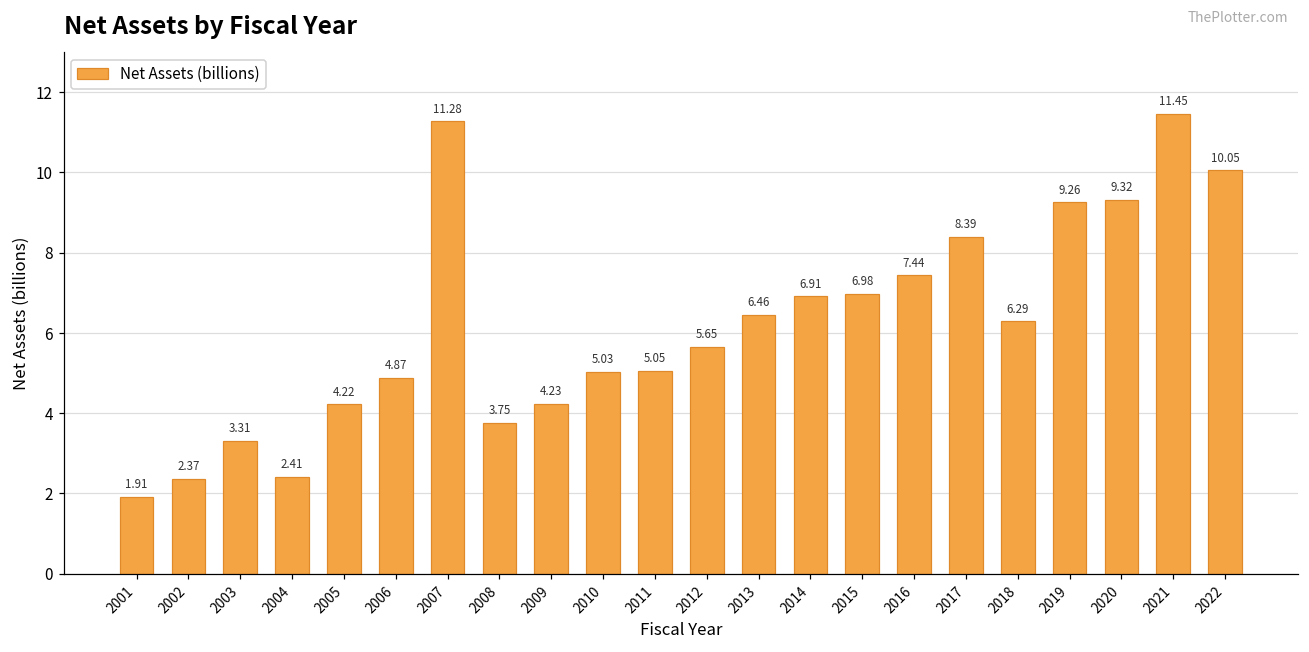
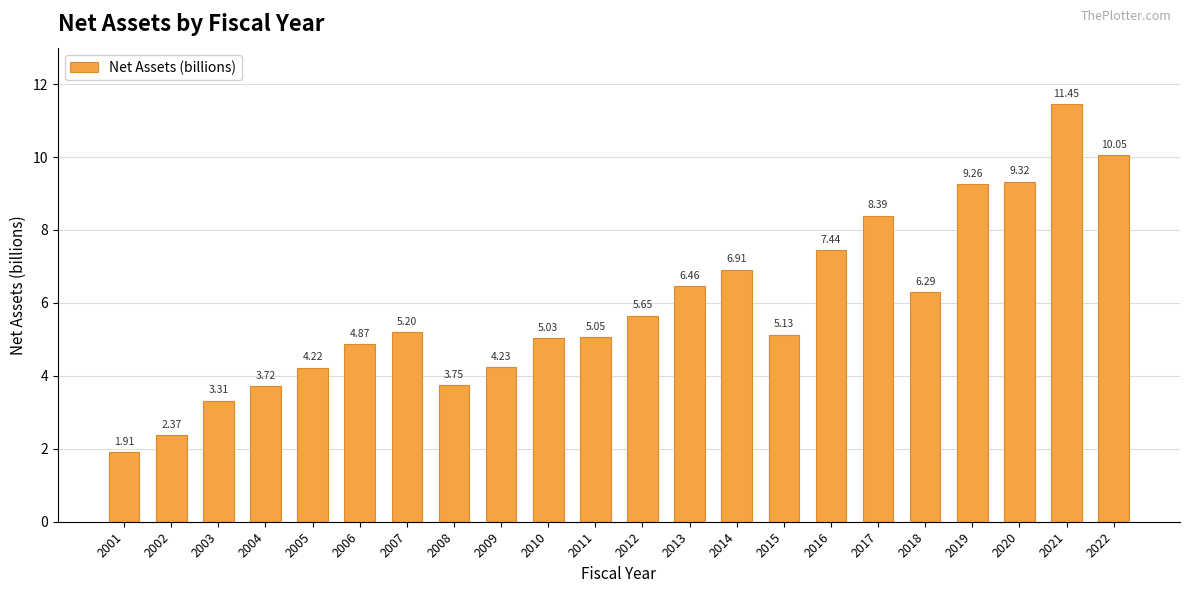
2004: 2.41 -> 3.72
2007: 11.28 -> 5.20
2015: 6.98 -> 5.13
